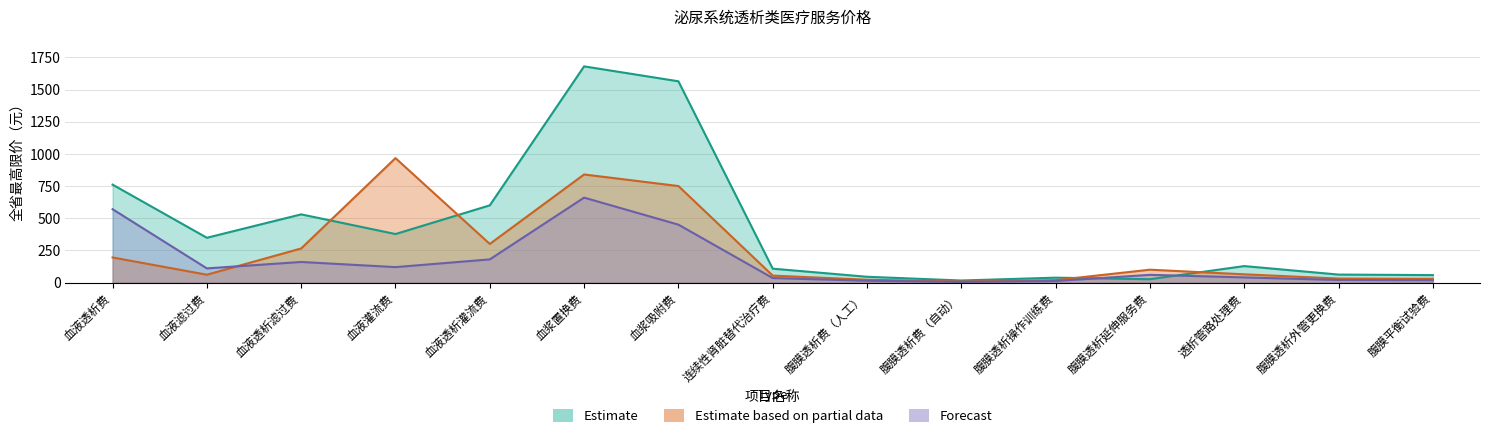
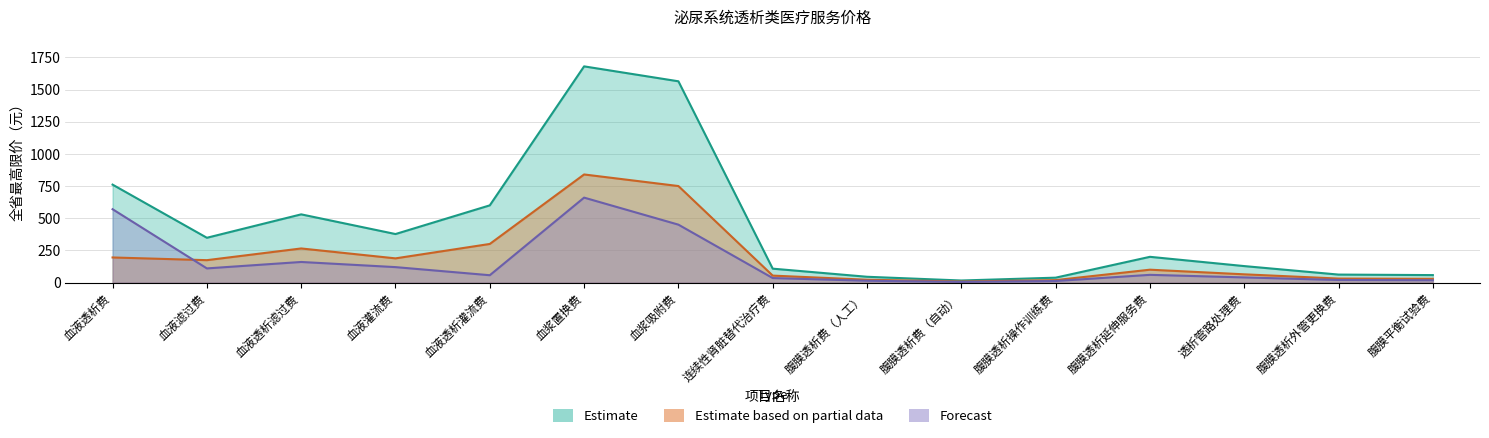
Estimate based on partial data, 血液滤过费: 60 -> 170
Estimate based on partial data, 血液灌流费: 970 -> 190
Forecast, 血液透析灌流费: 180 -> 60
Estimate, 腹膜透析延伸服务费: 30 -> 200
